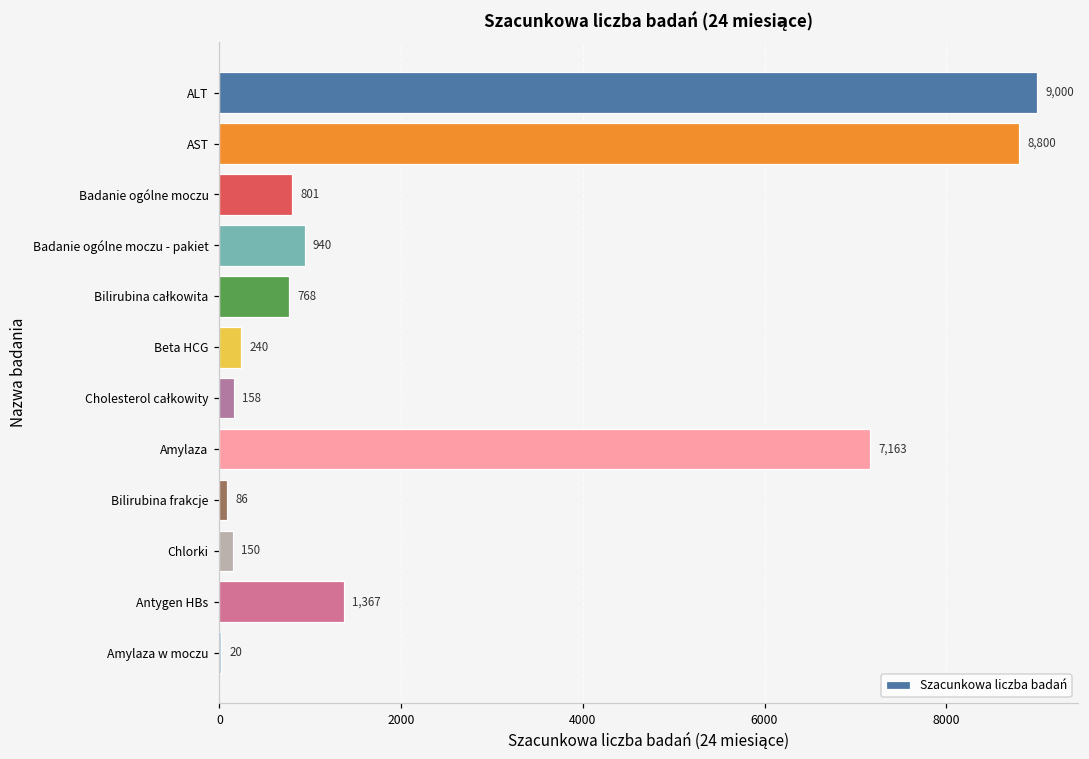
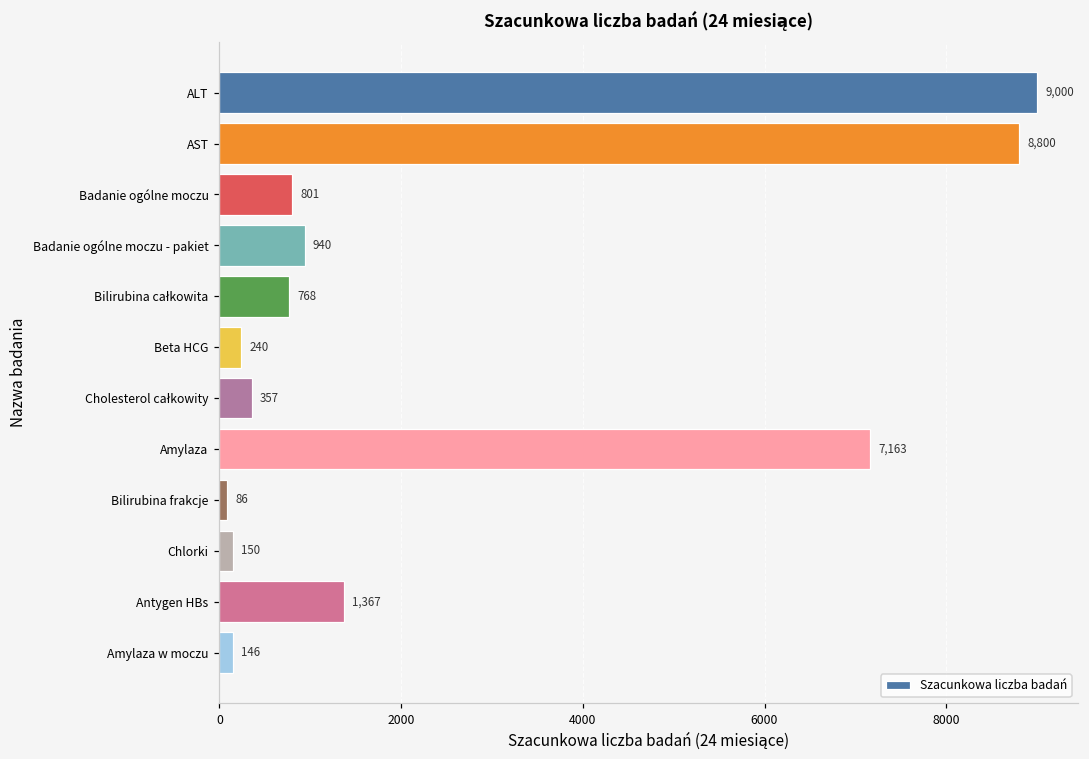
Cholesterol całkowity: 158 -> 357
Amylaza w moczu: 20 -> 146
